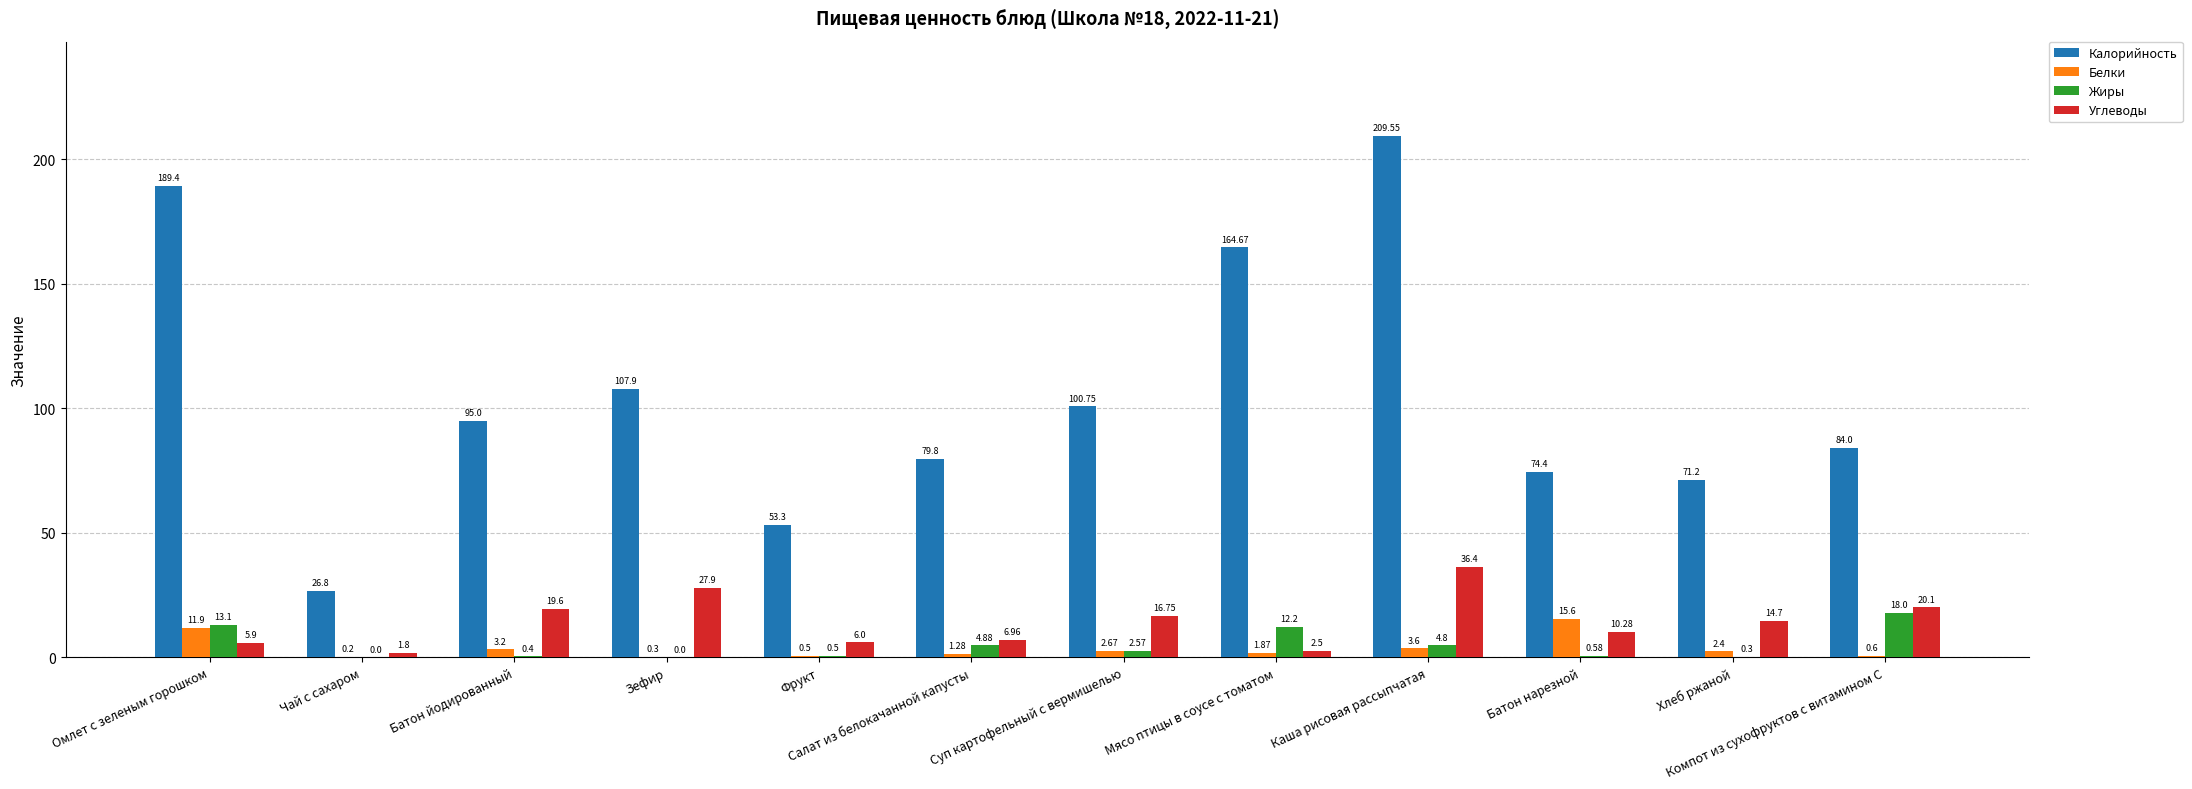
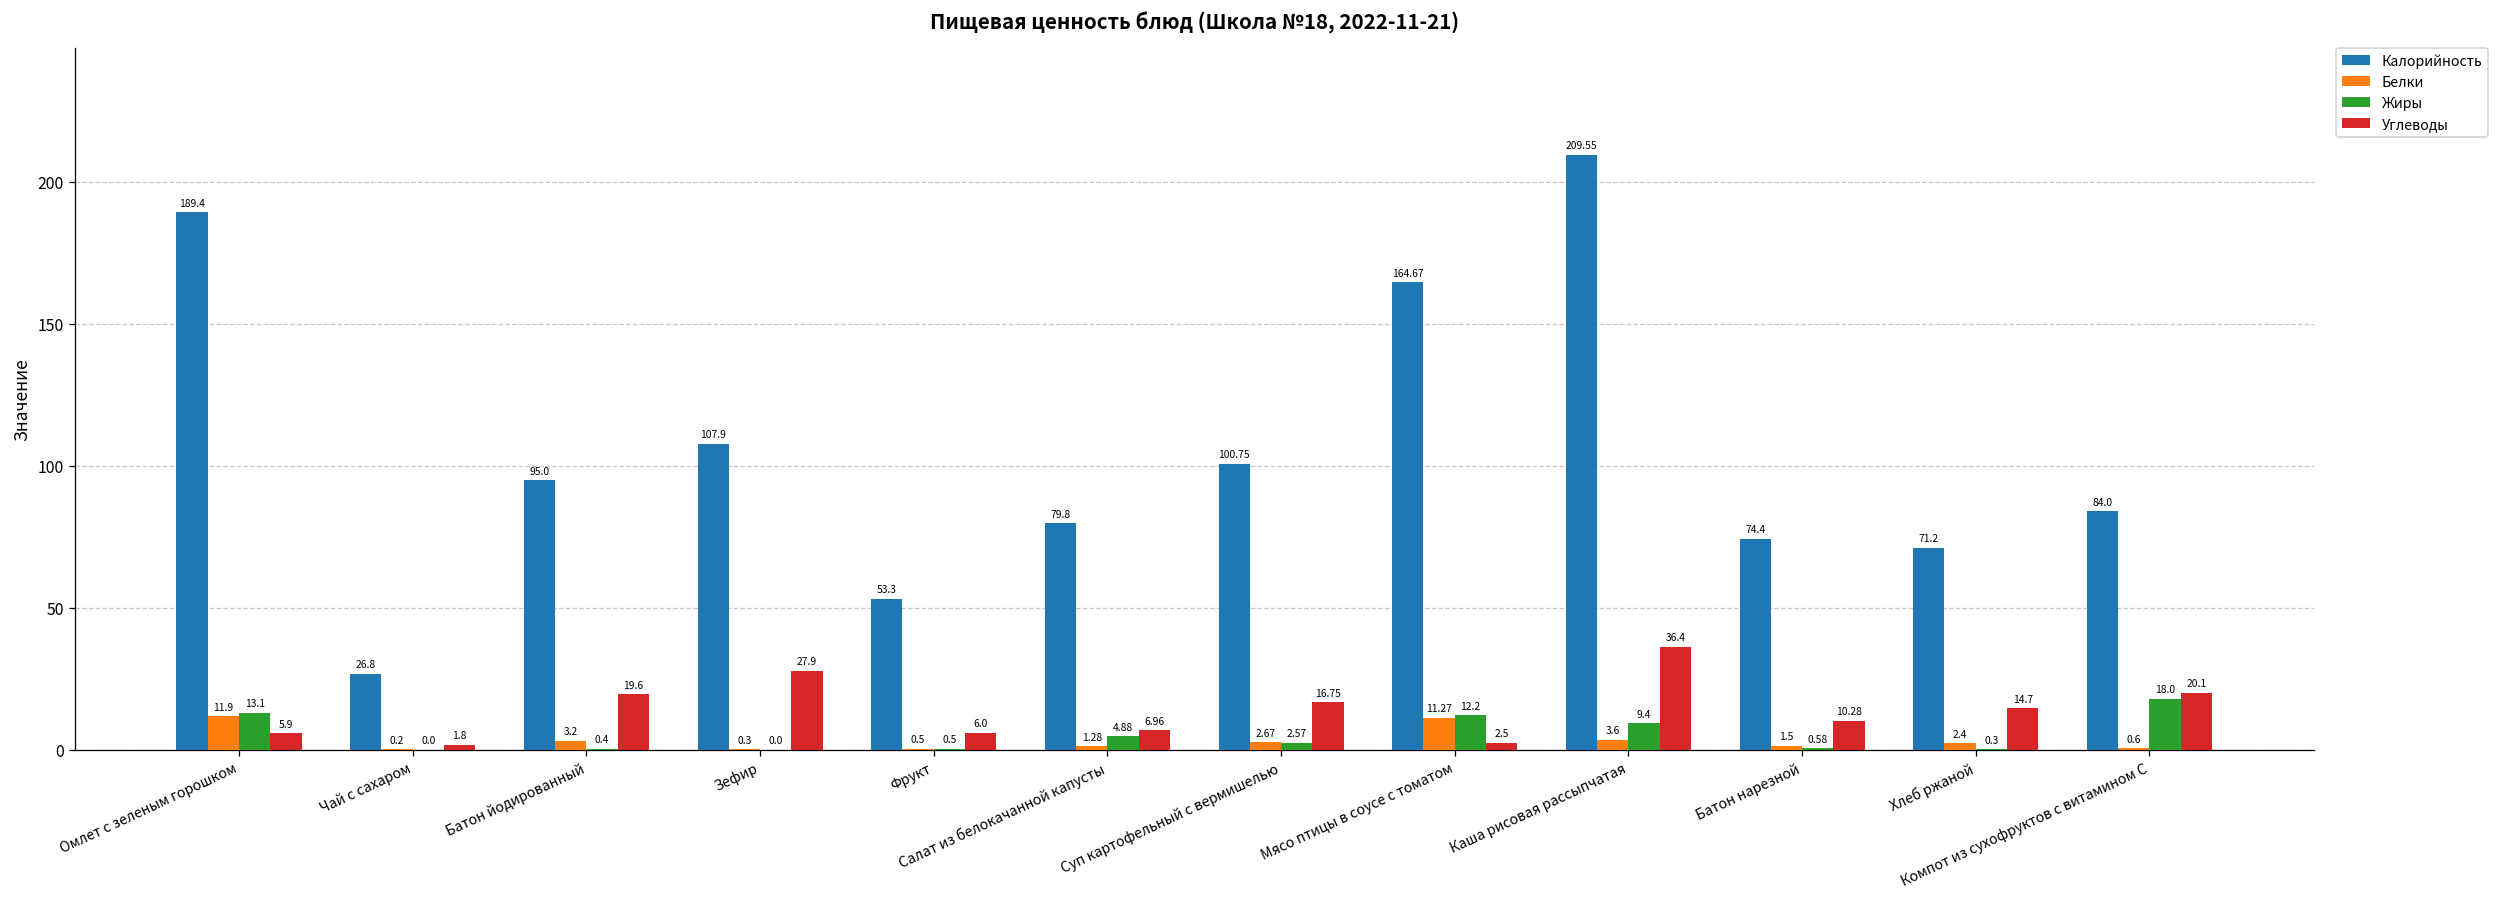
Белки, Мясо птицы в соусе с томатом: 1.87 -> 11.27
Жиры, Каша рисовая рассыпчатая: 4.8 -> 9.4
Белки, Батон нарезной: 15.6 -> 1.5
